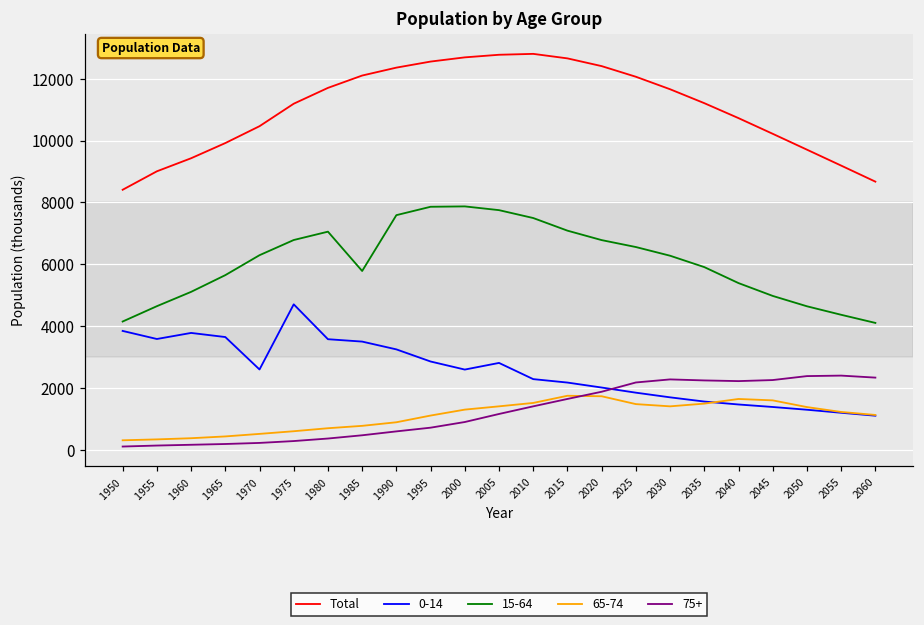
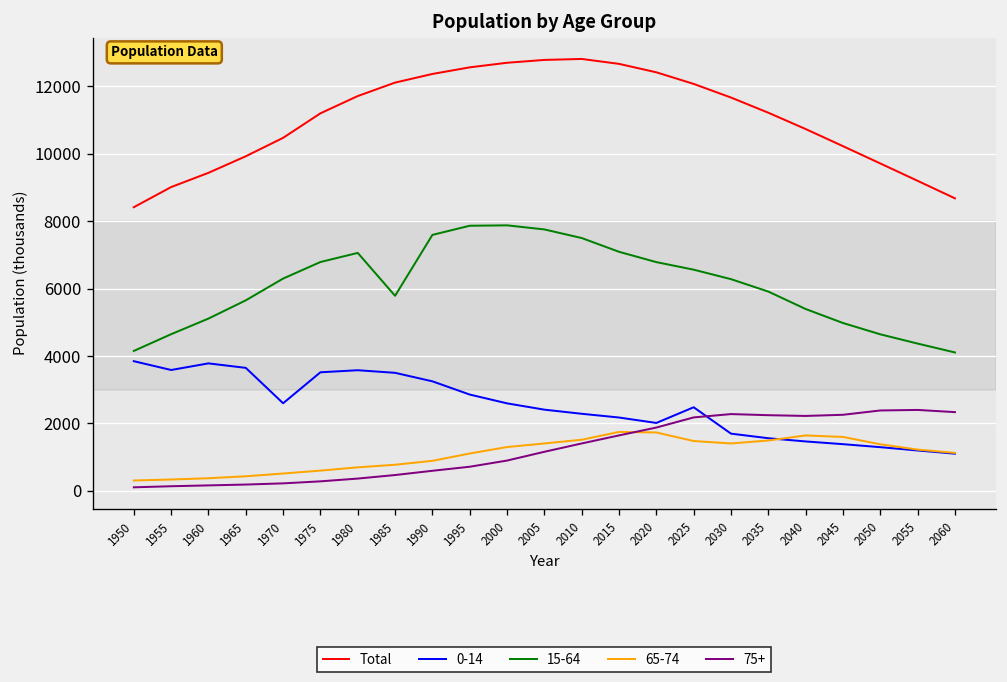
0-14, 1975: 4700 -> 3500
0-14, 2005: 2800 -> 2400
0-14, 2025: 1800 -> 2500
